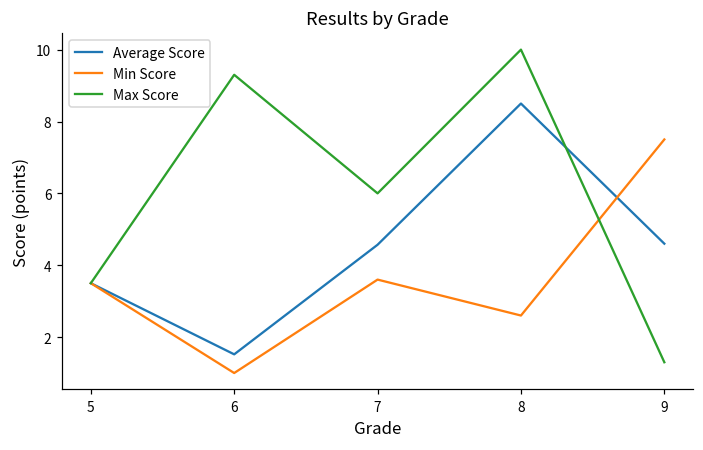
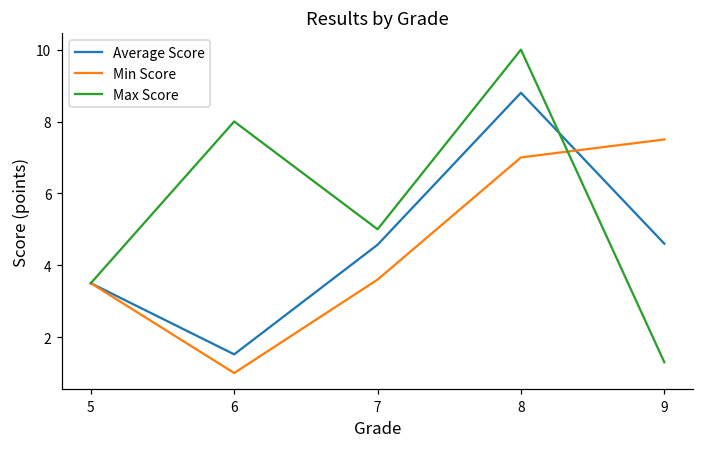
Max Score, 6: 9.3 -> 8.0
Max Score, 7: 6 -> 5
Average Score, 8: 8.5 -> 8.8
Min Score, 8: 2.6 -> 7.0
